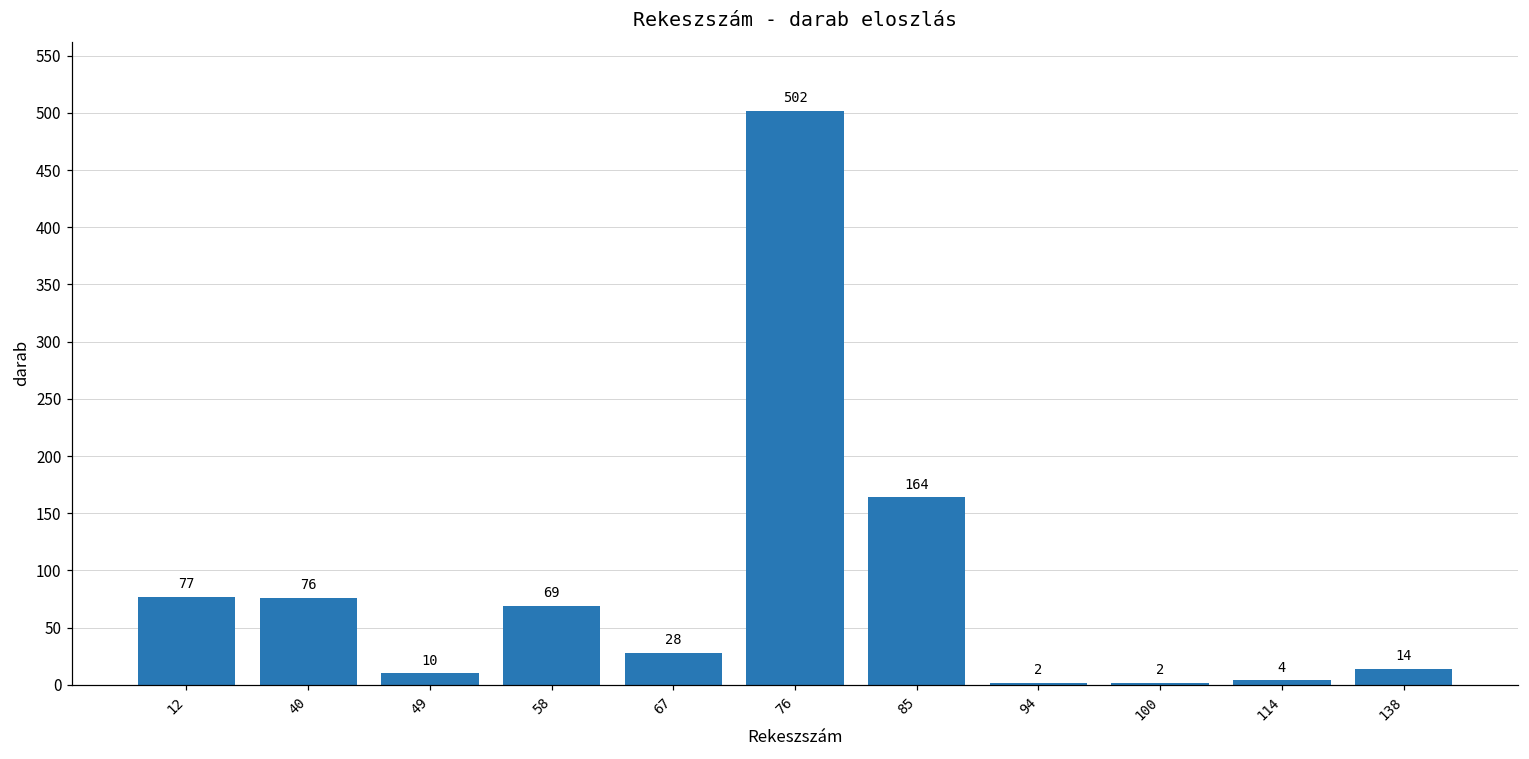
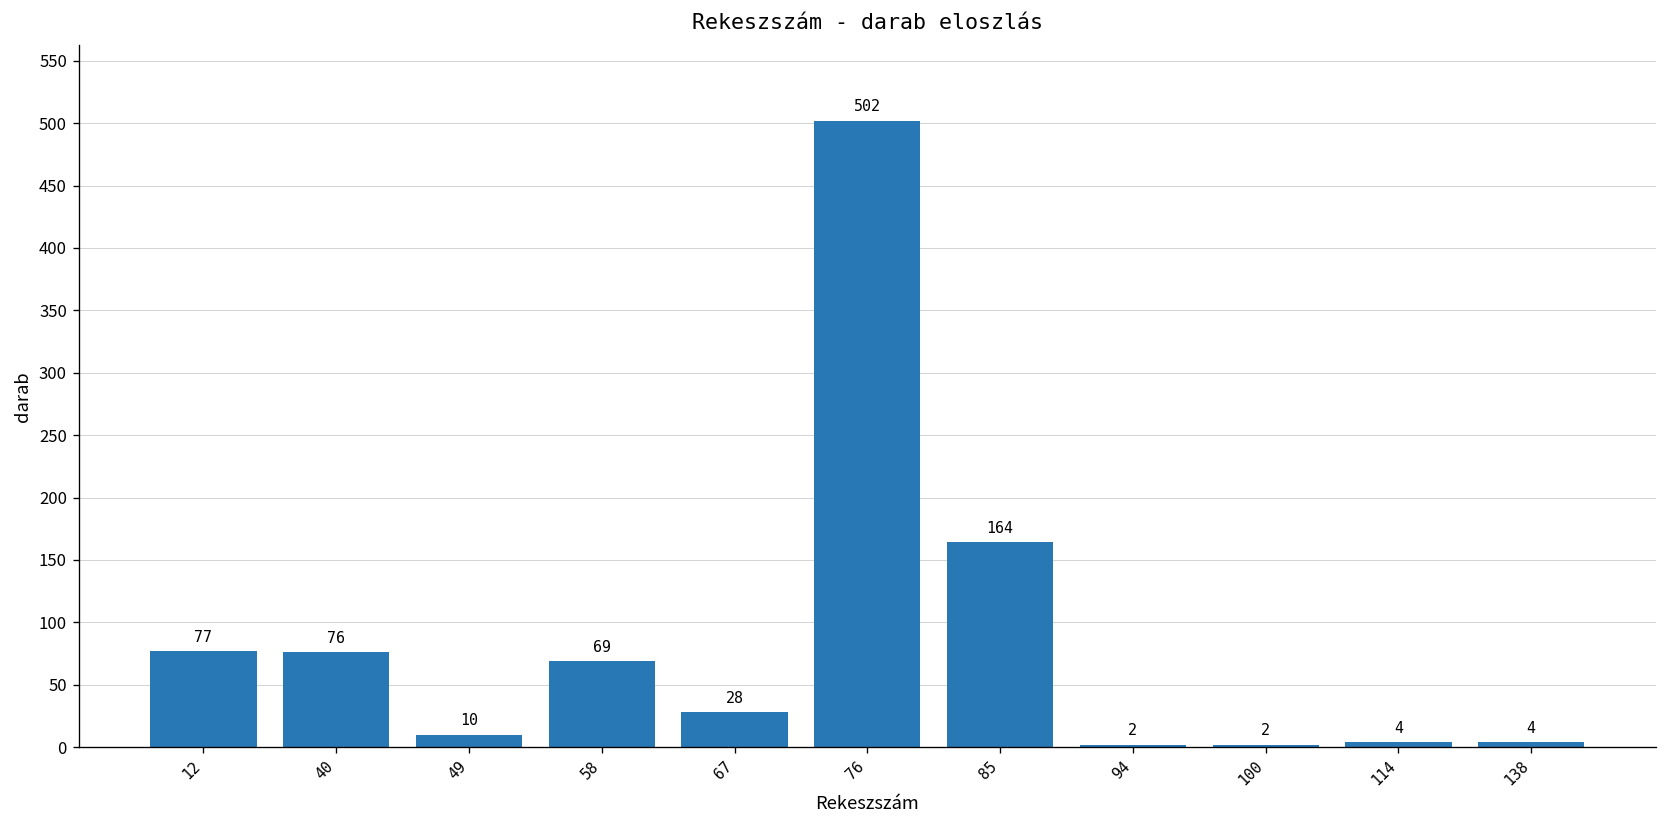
138: 14 -> 4
